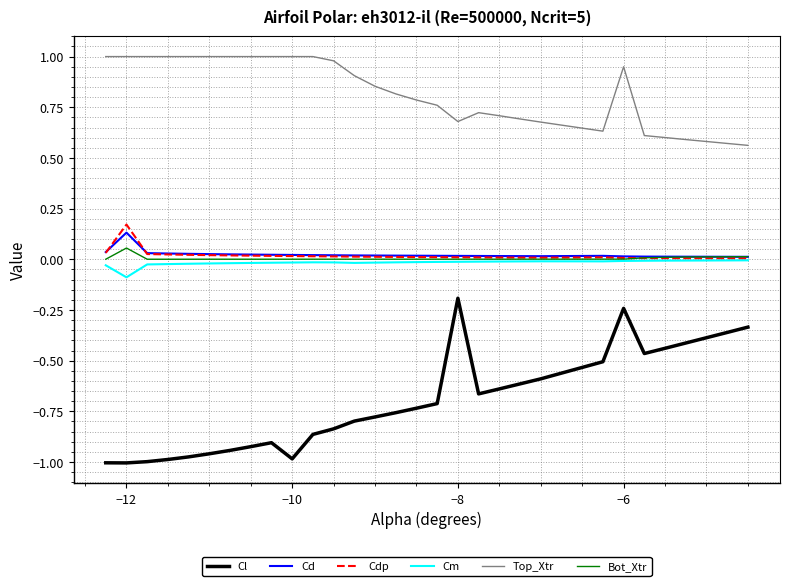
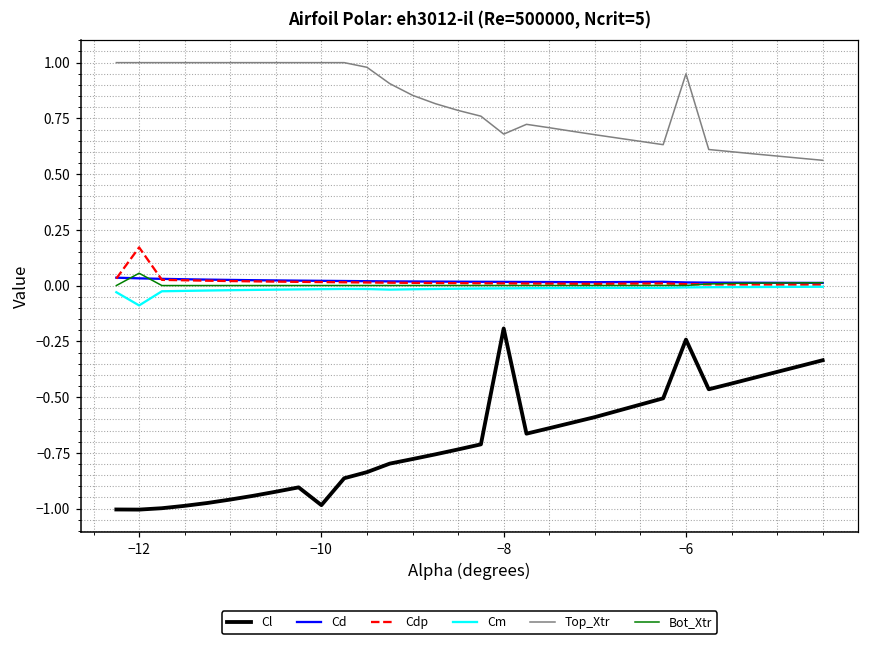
Cd, −12: 0.13 -> 0.03
